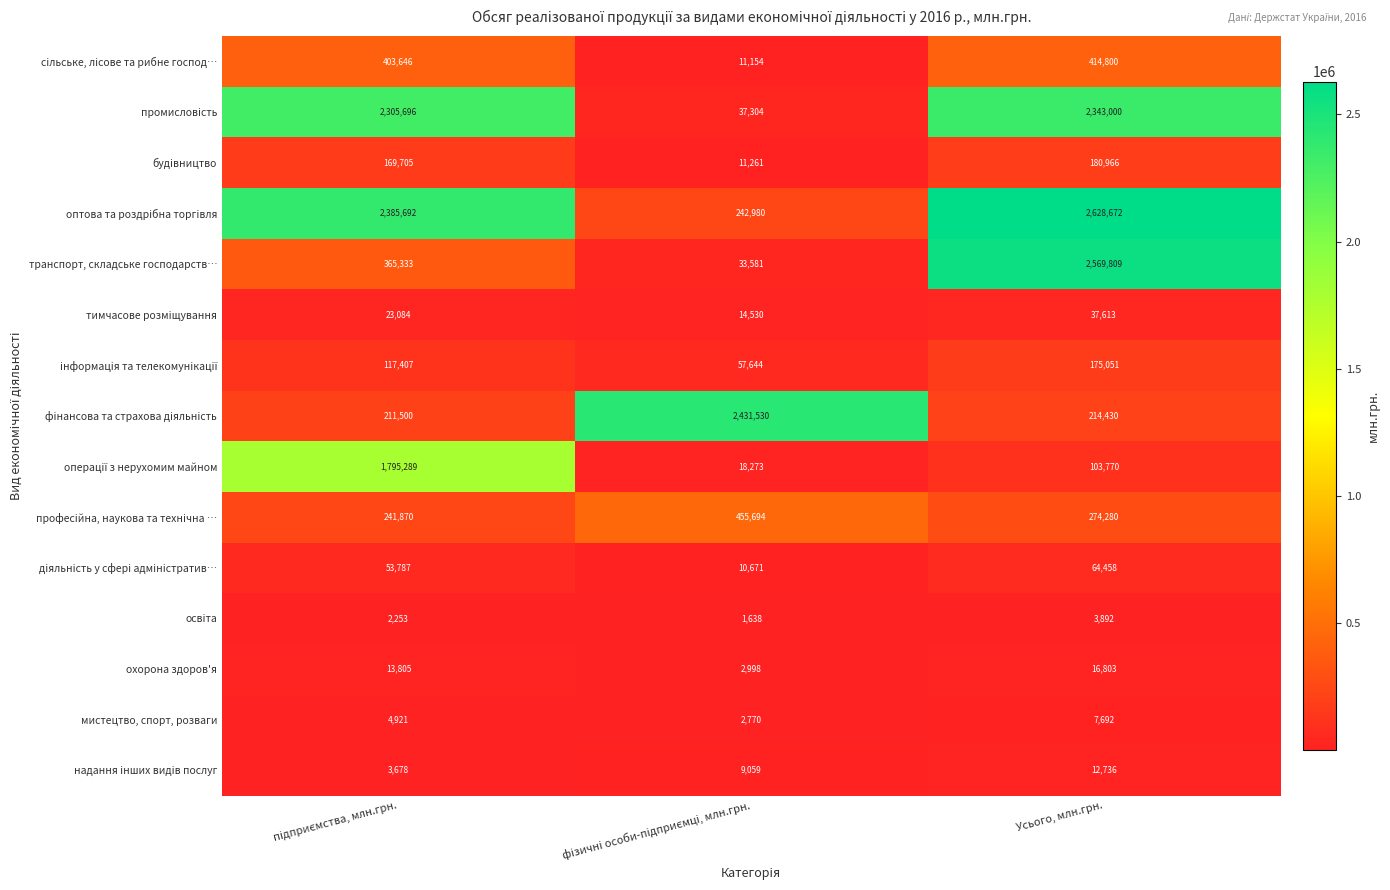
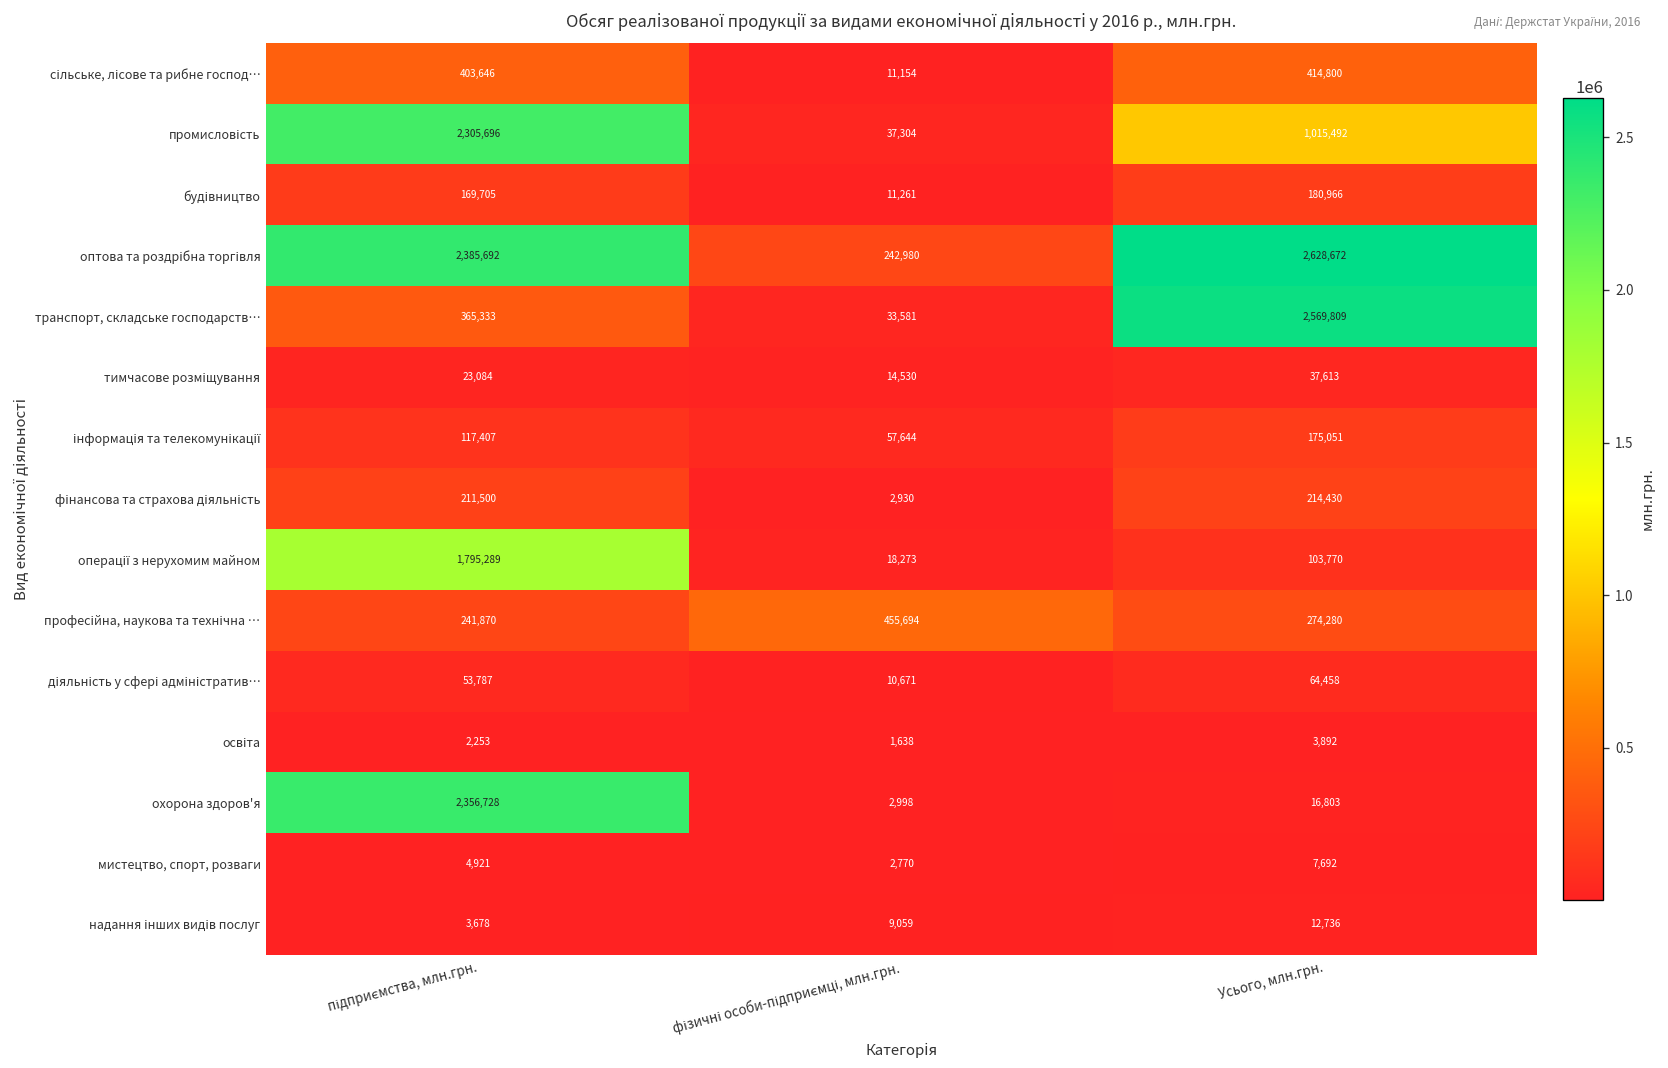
промисловість, Усього, млн.грн.: 2,343,000 -> 1,015,492
фінансова та страхова діяльність, фізичні особи-підприємці, млн.грн.: 2,431,530 -> 2,930
охорона здоров'я, підприємства, млн.грн.: 13,805 -> 2,356,728
